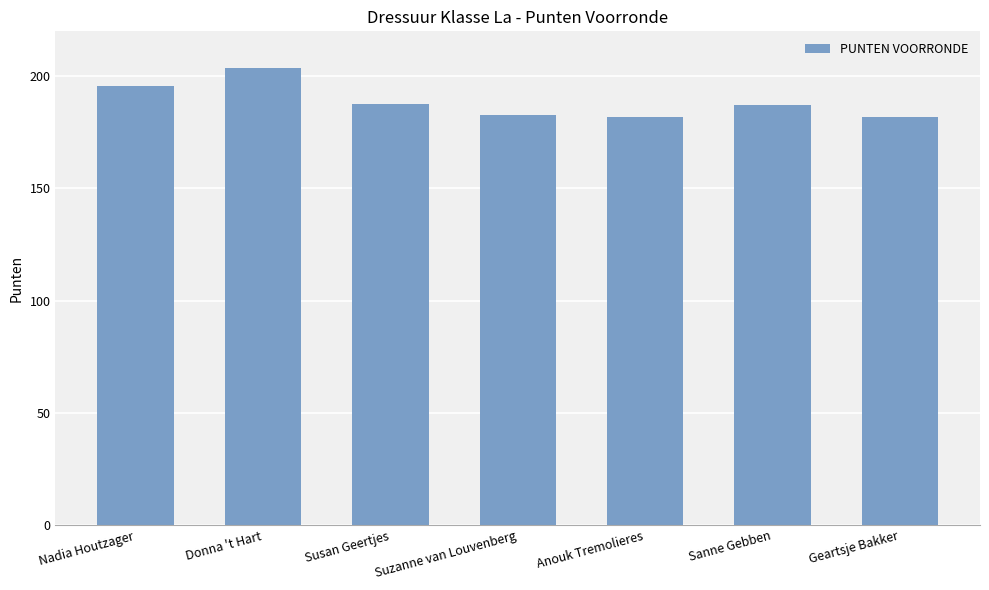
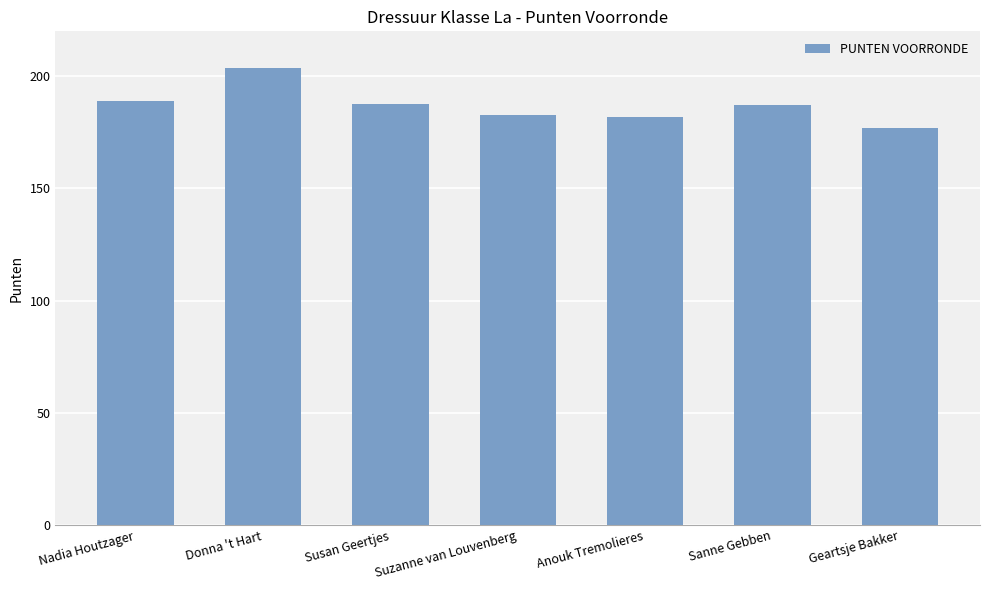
Nadia Houtzager: 196 -> 189
Geartsje Bakker: 182 -> 177
